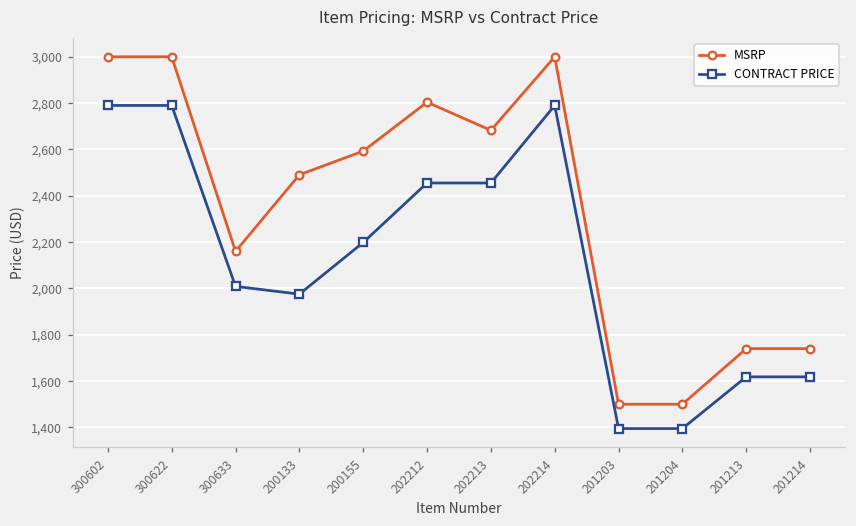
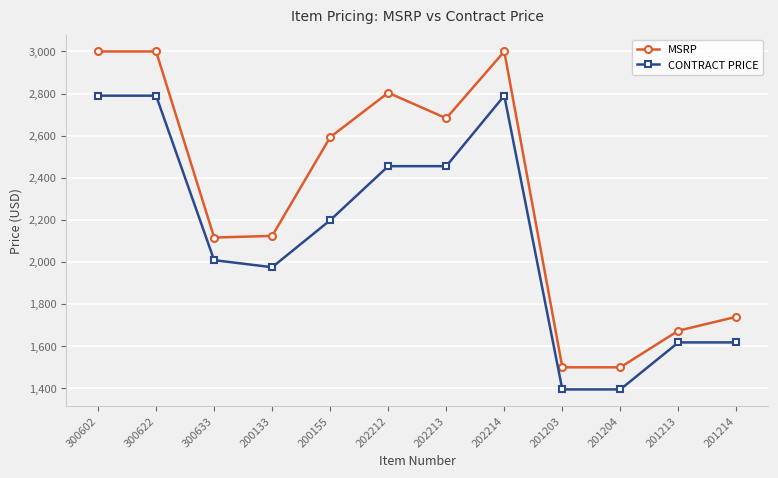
MSRP, 300633: 2,160 -> 2,120
MSRP, 200133: 2,490 -> 2,120
MSRP, 201213: 1,740 -> 1,670
